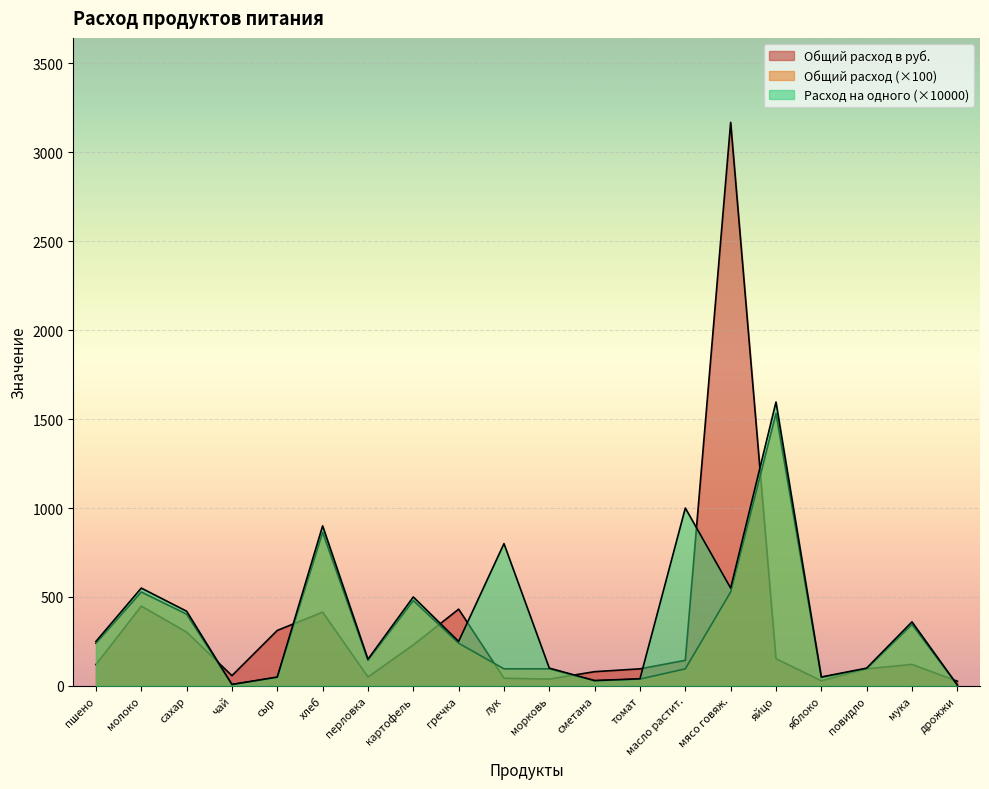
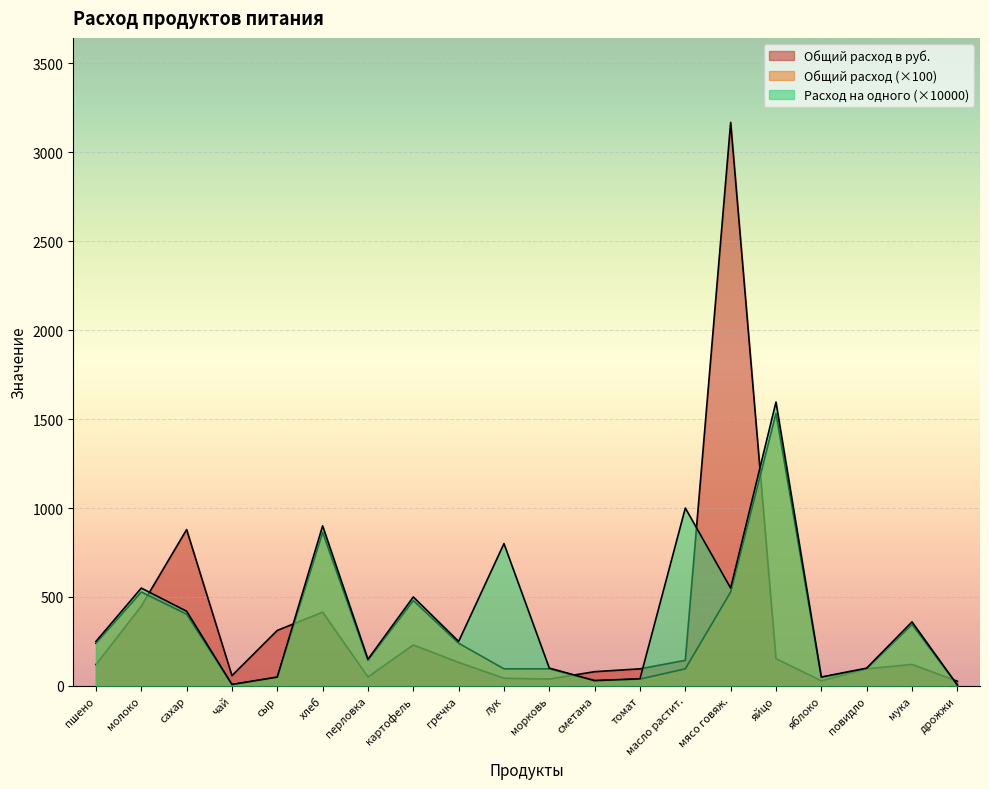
Общий расход в руб., сахар: 300 -> 880
Общий расход в руб., гречка: 430 -> 130
